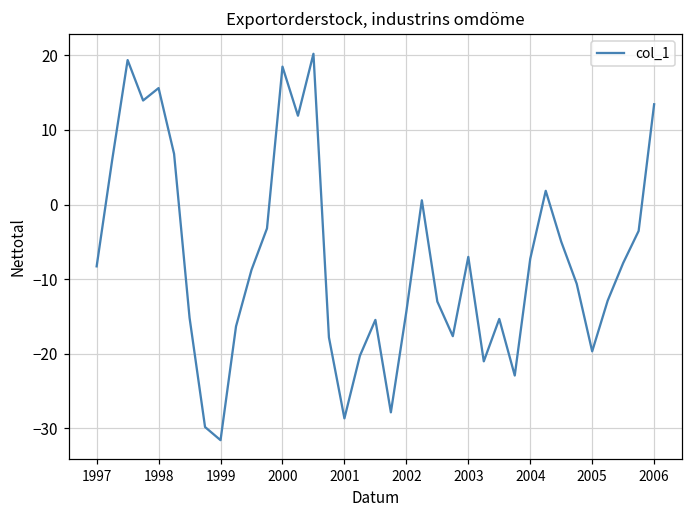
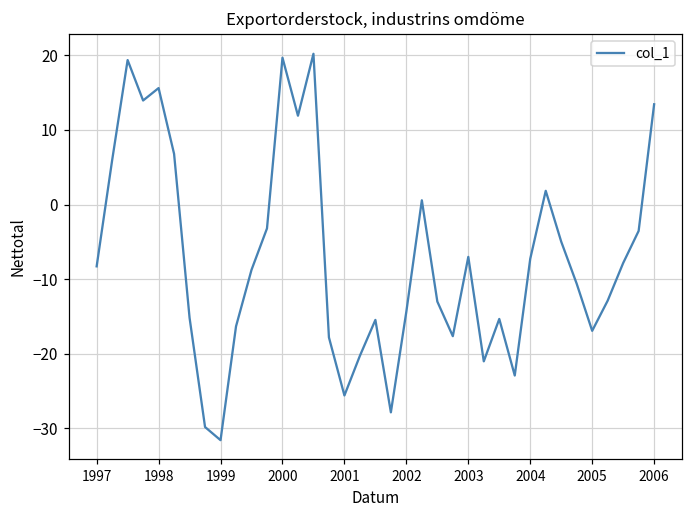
2000: 18 -> 20
2001: -29 -> -26
2005: -20 -> -17
